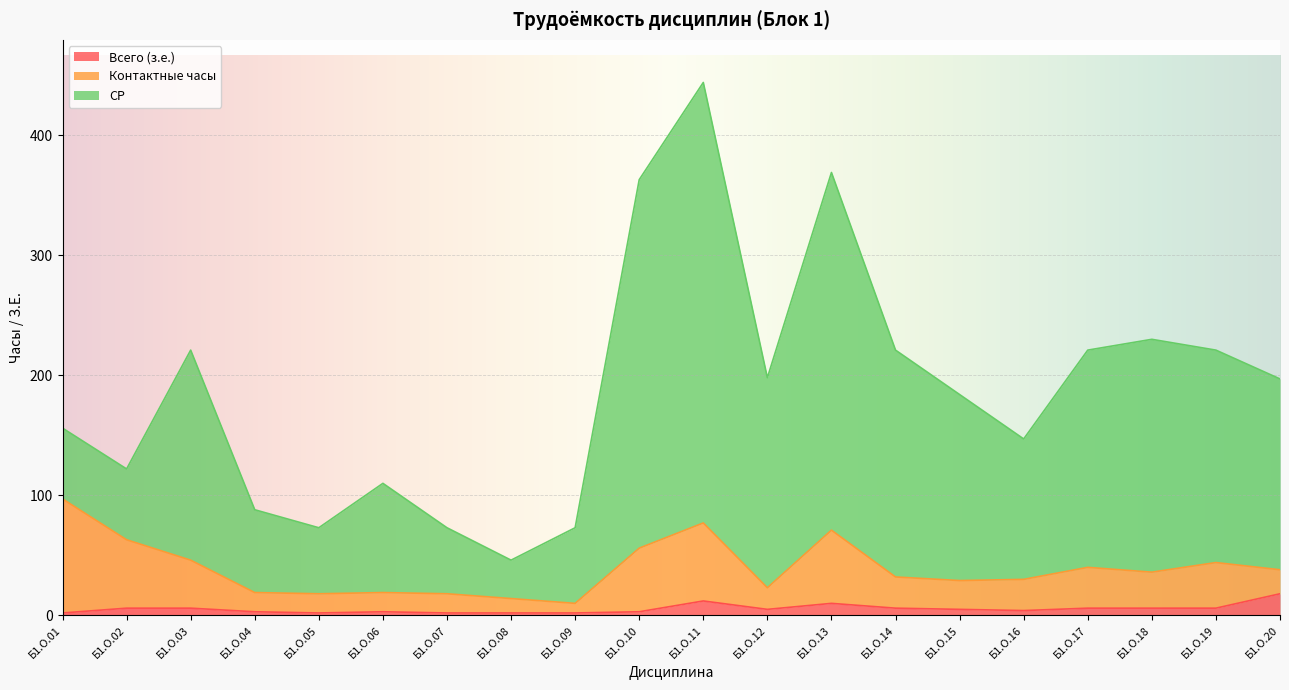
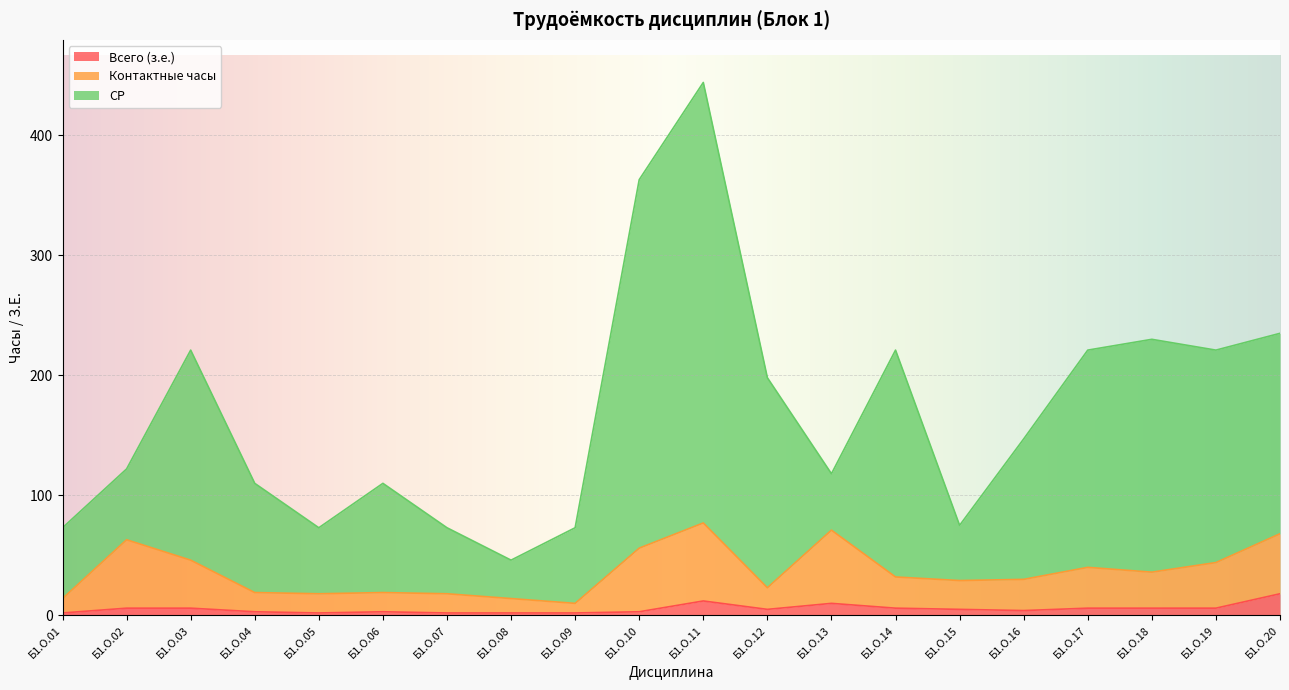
Контактные часы, Б1.О.01: 95 -> 12
СР, Б1.О.04: 69 -> 91
СР, Б1.О.13: 298 -> 47
СР, Б1.О.15: 155 -> 46
Контактные часы, Б1.О.20: 20 -> 50
СР, Б1.О.20: 159 -> 167
